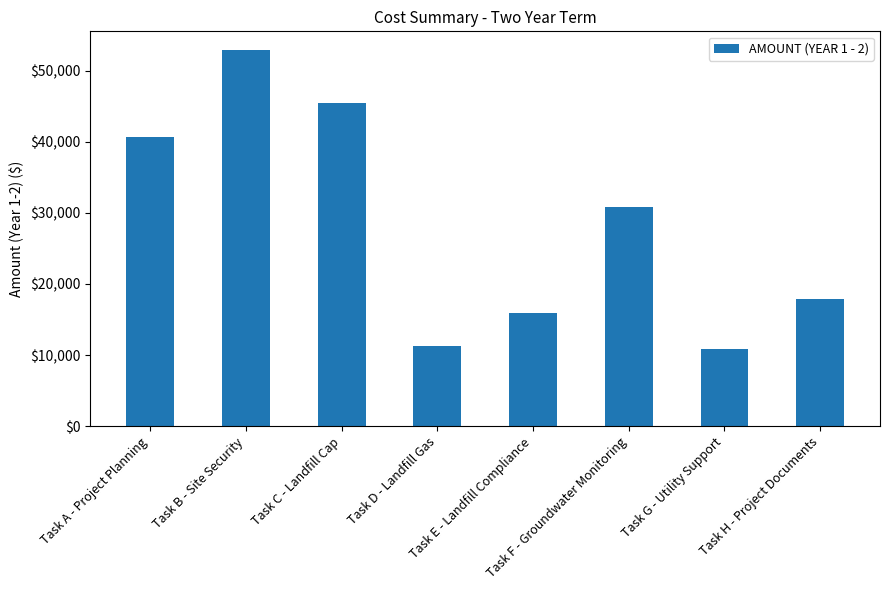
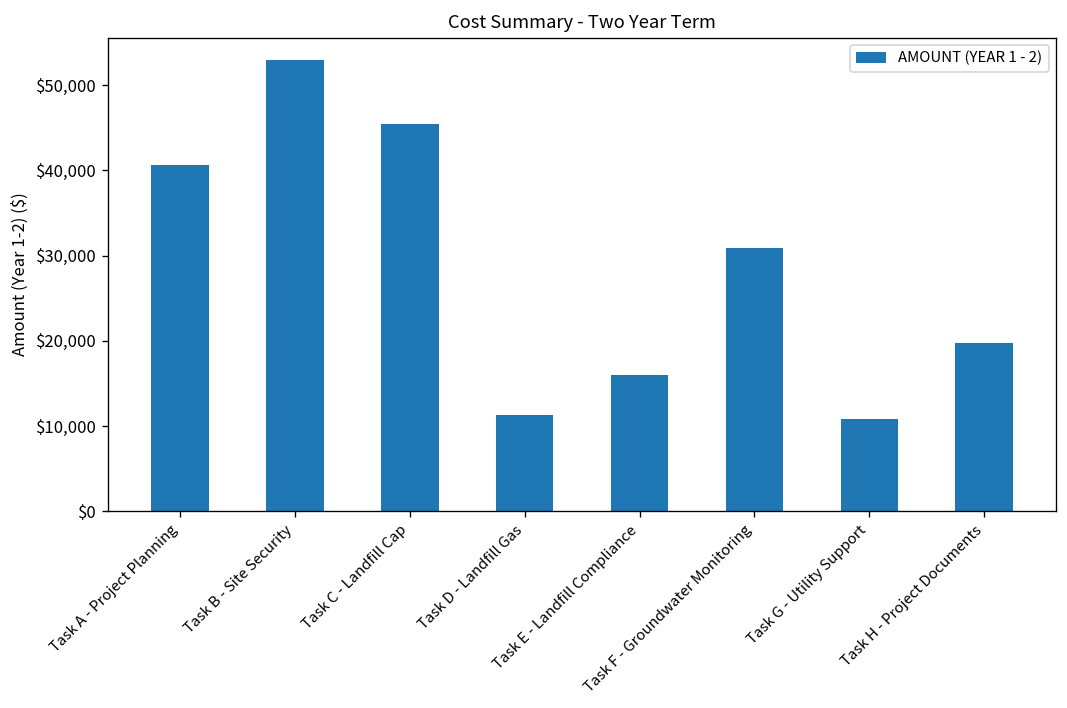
Task H - Project Documents: $18,000 -> $20,000
